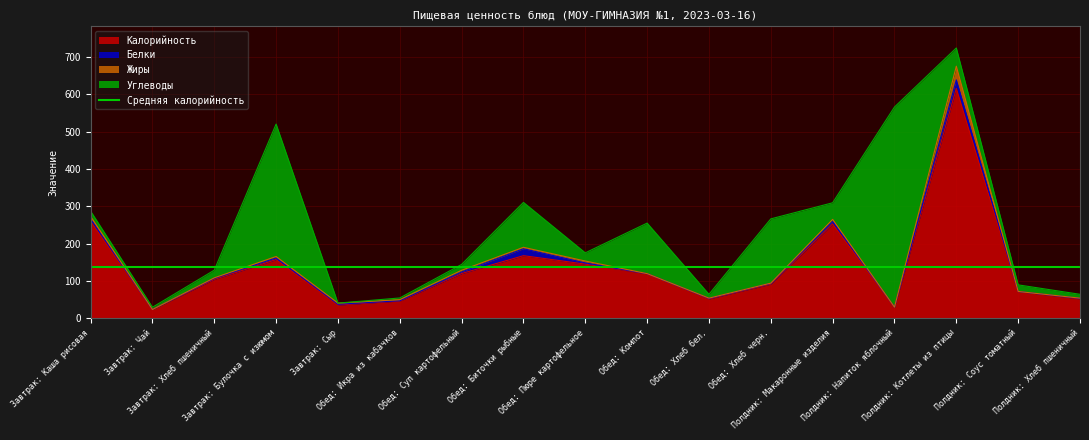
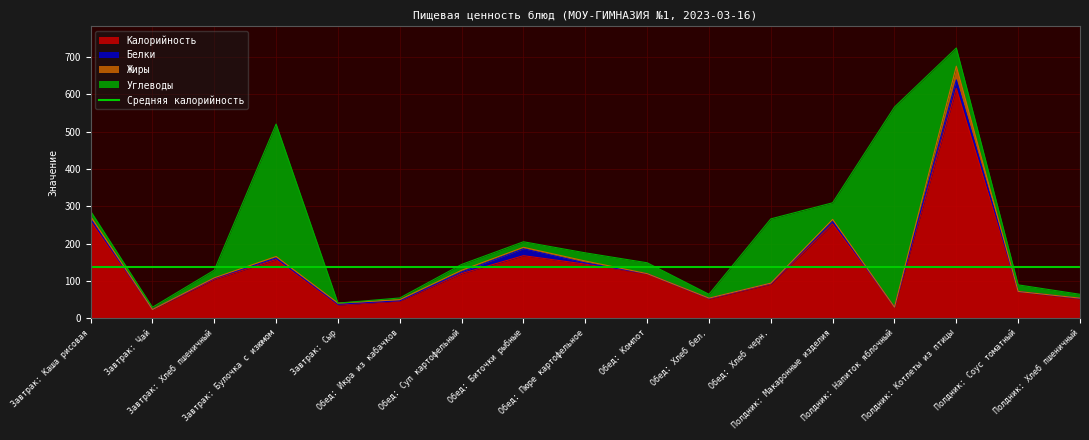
Углеводы, Обед: Биточки рыбные: 120 -> 10
Углеводы, Обед: Компот: 140 -> 30
